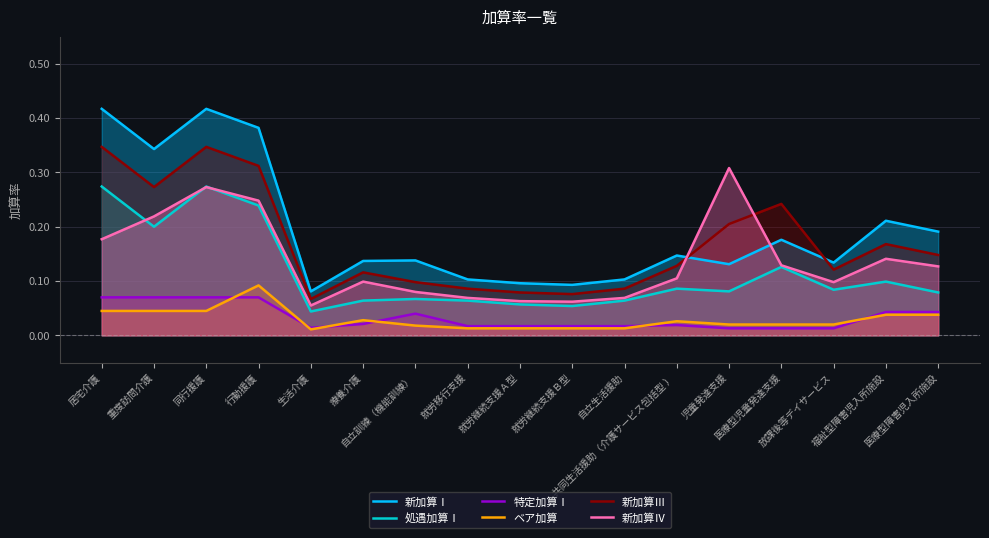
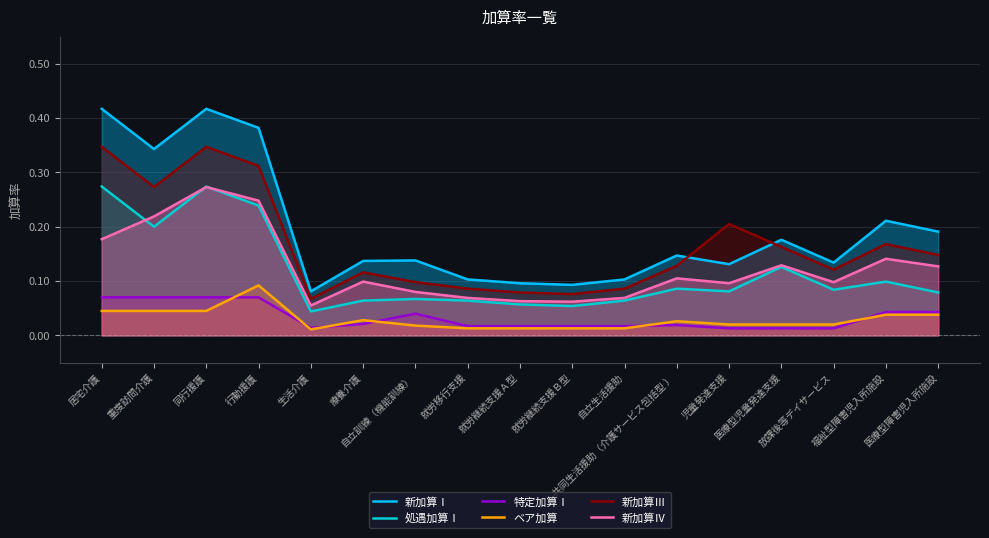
新加算Ⅳ, 児童発達支援: 0.31 -> 0.10
新加算Ⅲ, 医療型児童発達支援: 0.24 -> 0.16
